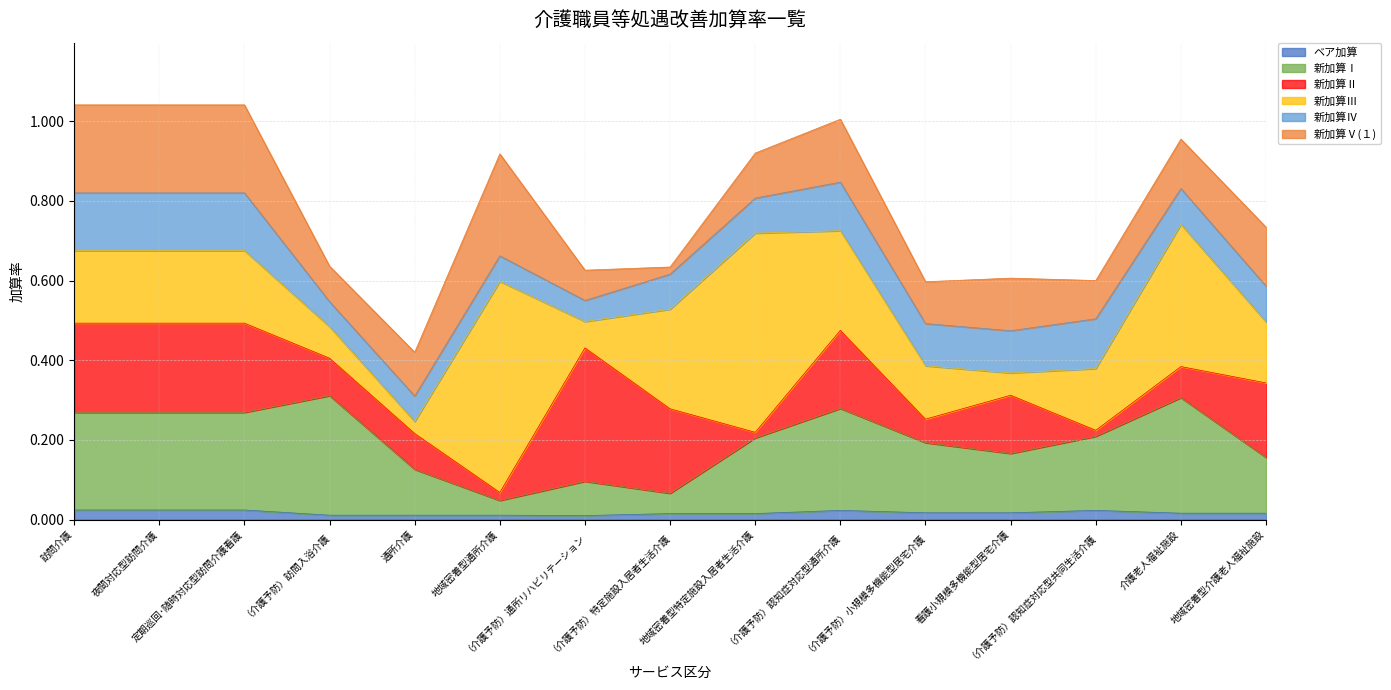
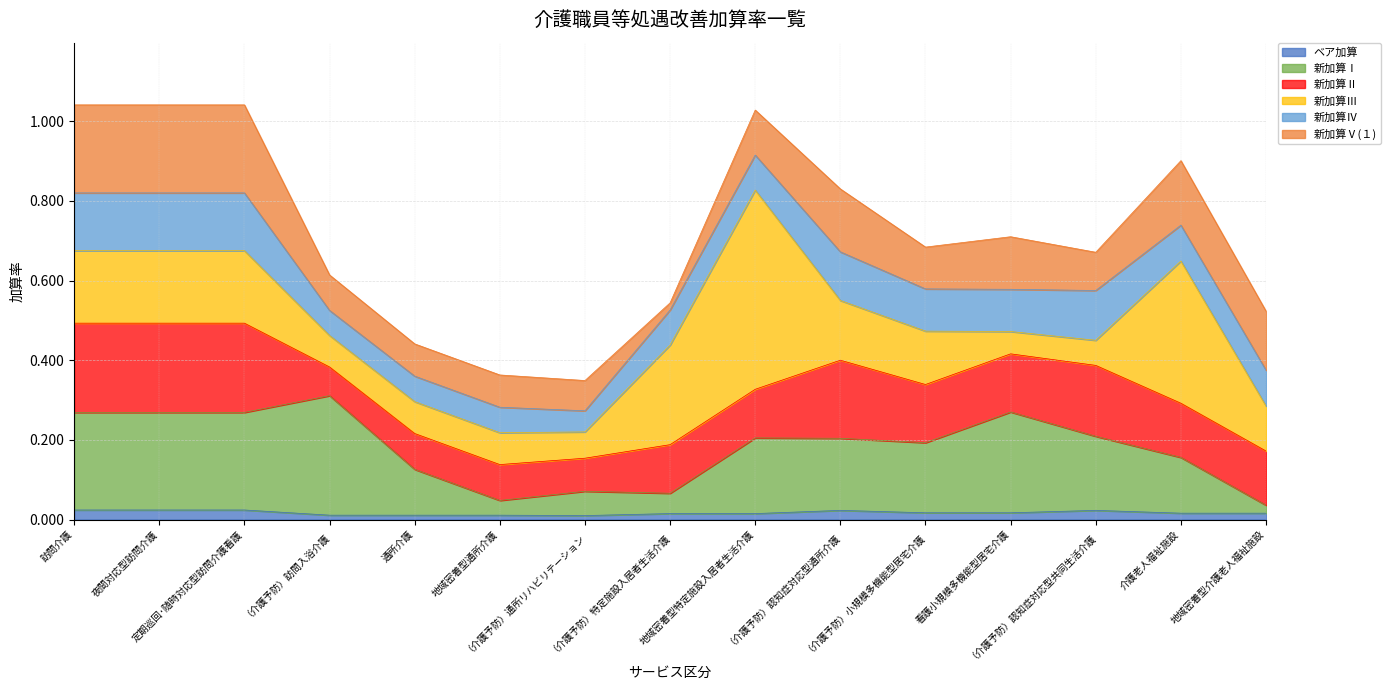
新加算Ⅱ, （介護予防）訪問入浴介護: 0.09 -> 0.07
新加算Ⅲ, 通所介護: 0.03 -> 0.08
新加算Ⅴ(１), 通所介護: 0.11 -> 0.08
新加算Ⅱ, 地域密着型通所介護: 0.02 -> 0.09
新加算Ⅲ, 地域密着型通所介護: 0.53 -> 0.08
新加算Ⅴ(１), 地域密着型通所介護: 0.26 -> 0.08
新加算Ⅰ, （介護予防）通所リハビリテーション: 0.09 -> 0.06
新加算Ⅱ, （介護予防）通所リハビリテーション: 0.34 -> 0.08
新加算Ⅱ, （介護予防）特定施設入居者生活介護: 0.21 -> 0.12
新加算Ⅱ, 地域密着型特定施設入居者生活介護: 0.01 -> 0.12
新加算Ⅰ, （介護予防）認知症対応型通所介護: 0.26 -> 0.18
新加算Ⅲ, （介護予防）認知症対応型通所介護: 0.25 -> 0.15
新加算Ⅱ, （介護予防）小規模多機能型居宅介護: 0.06 -> 0.15
新加算Ⅰ, 看護小規模多機能型居宅介護: 0.15 -> 0.25
新加算Ⅱ, （介護予防）認知症対応型共同生活介護: 0.01 -> 0.18
新加算Ⅲ, （介護予防）認知症対応型共同生活介護: 0.16 -> 0.06
新加算Ⅰ, 介護老人福祉施設: 0.29 -> 0.14
新加算Ⅱ, 介護老人福祉施設: 0.08 -> 0.14
新加算Ⅴ(１), 介護老人福祉施設: 0.12 -> 0.16
新加算Ⅰ, 地域密着型介護老人福祉施設: 0.14 -> 0.02
新加算Ⅱ, 地域密着型介護老人福祉施設: 0.19 -> 0.14
新加算Ⅲ, 地域密着型介護老人福祉施設: 0.15 -> 0.11
